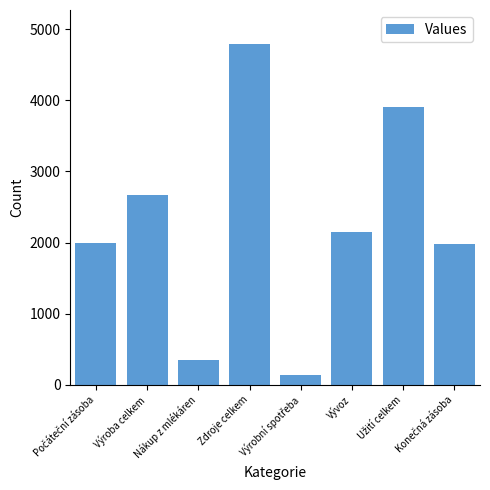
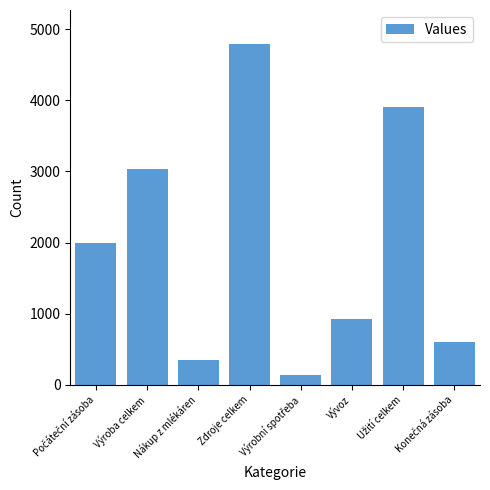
Výroba celkem: 2700 -> 3000
Vývoz: 2100 -> 900
Konečná zásoba: 2000 -> 600
